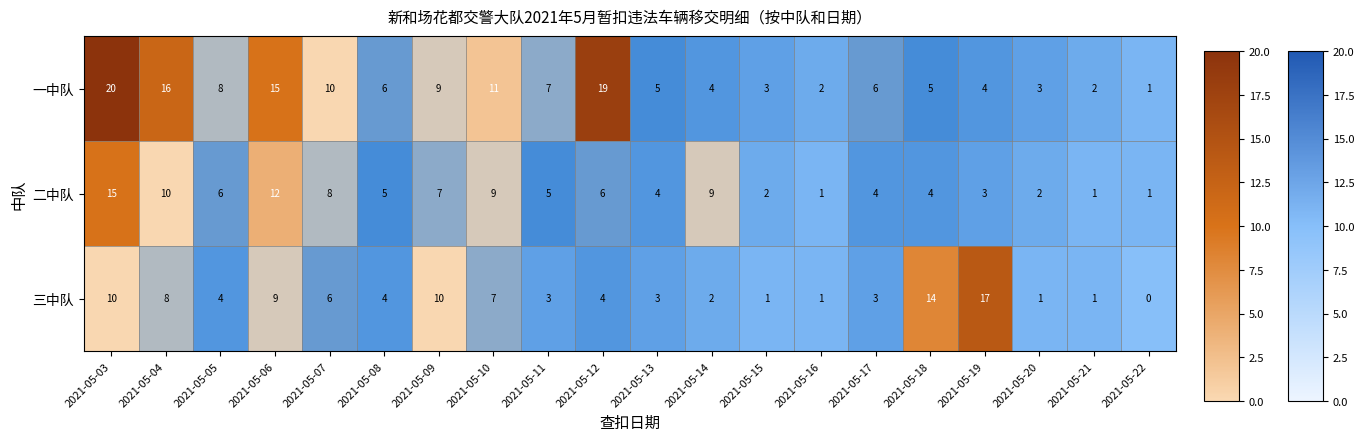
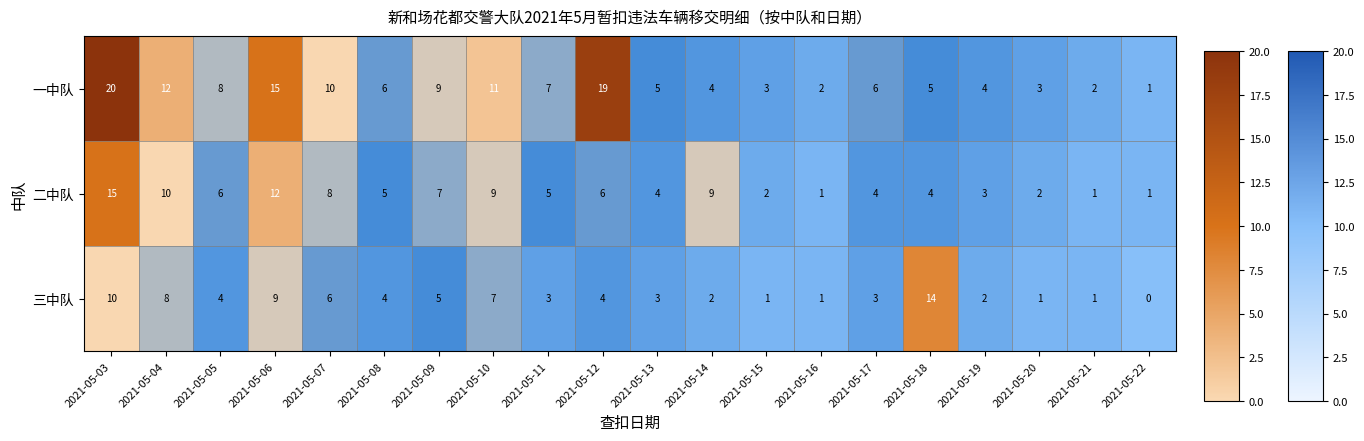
一中队, 2021-05-04: 16 -> 12
三中队, 2021-05-09: 10 -> 5
三中队, 2021-05-19: 17 -> 2
